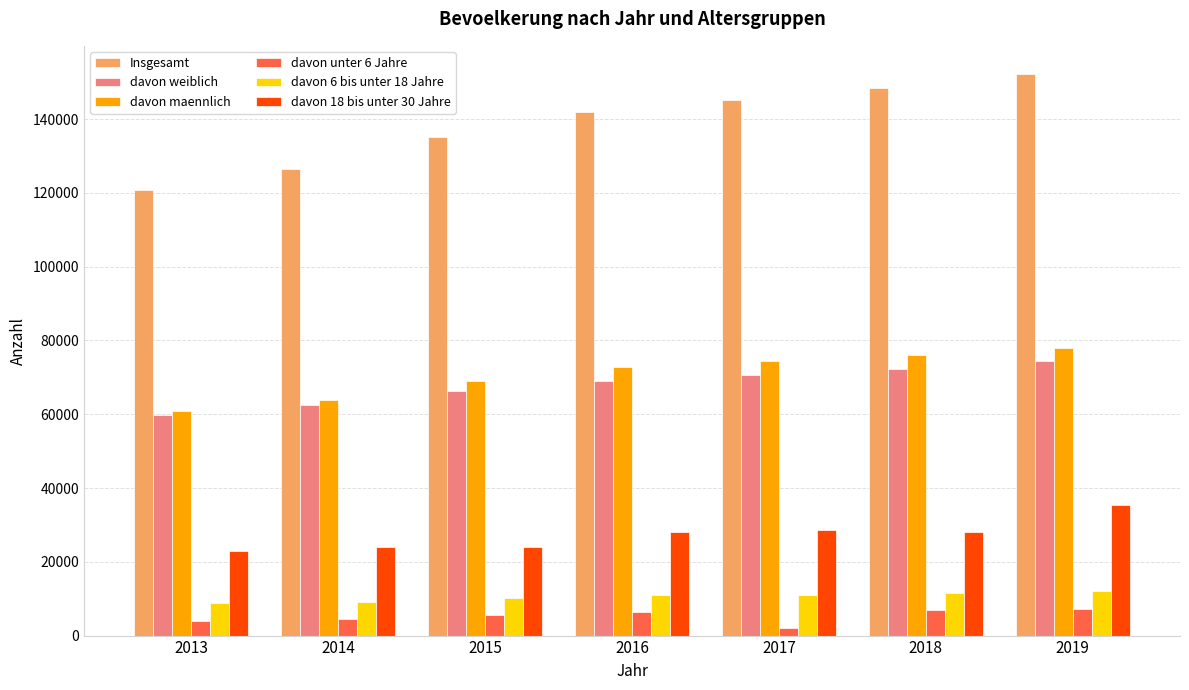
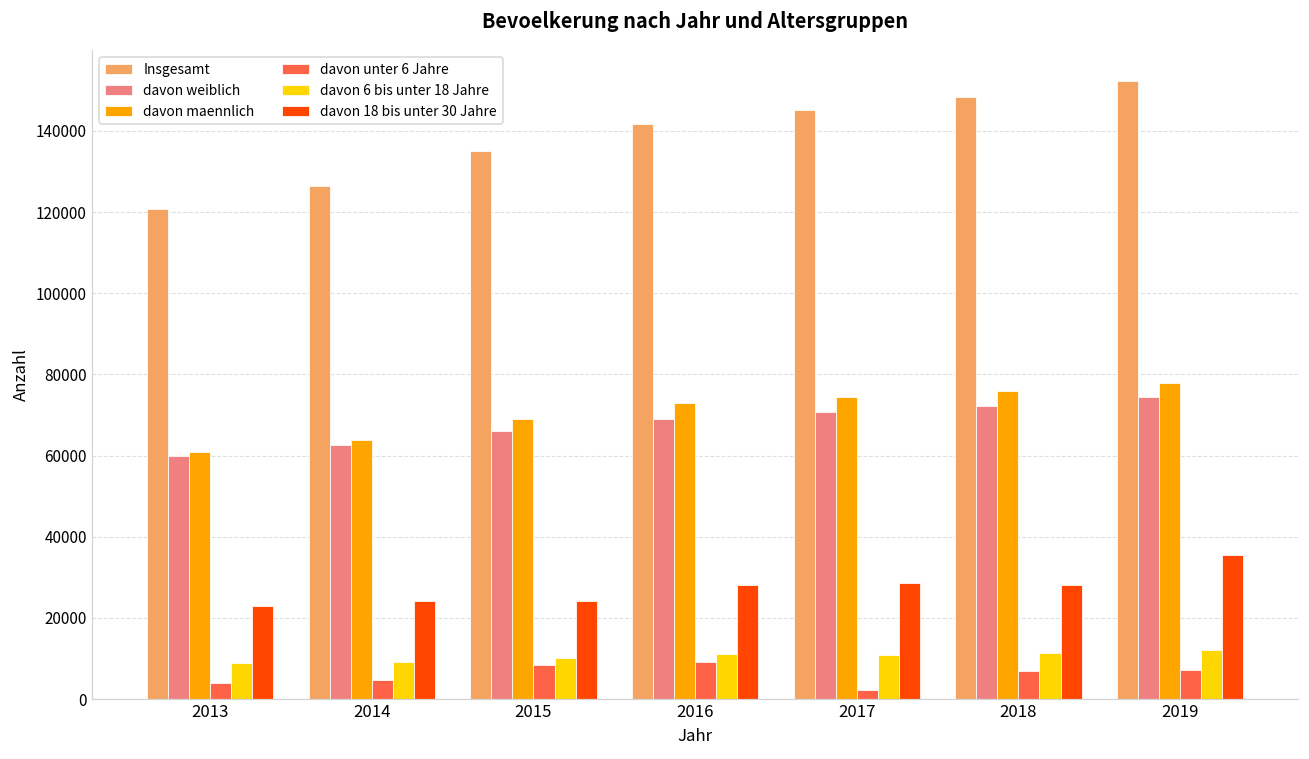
davon unter 6 Jahre, 2015: 6000 -> 8000
davon unter 6 Jahre, 2016: 6000 -> 9000
